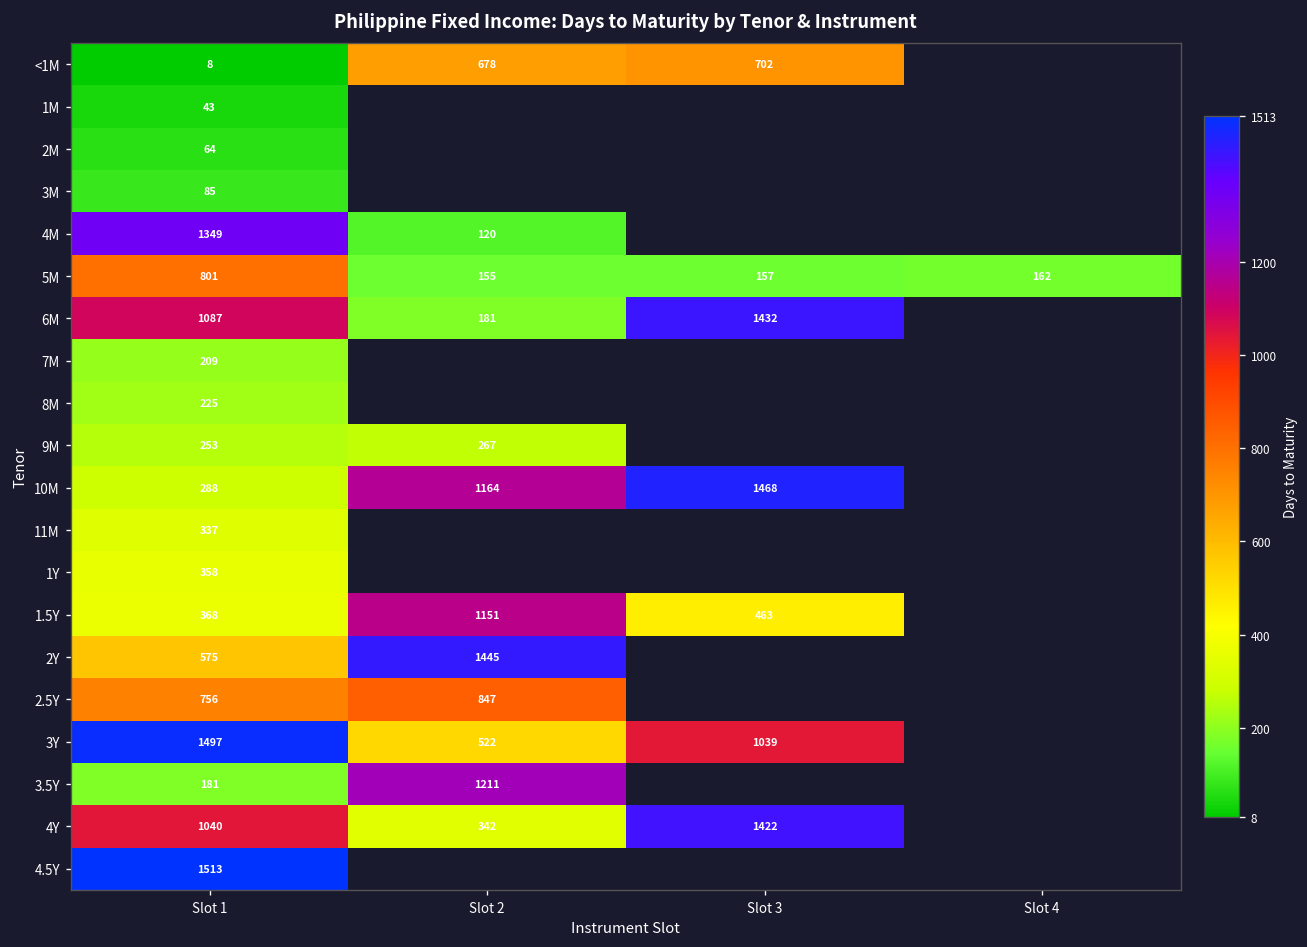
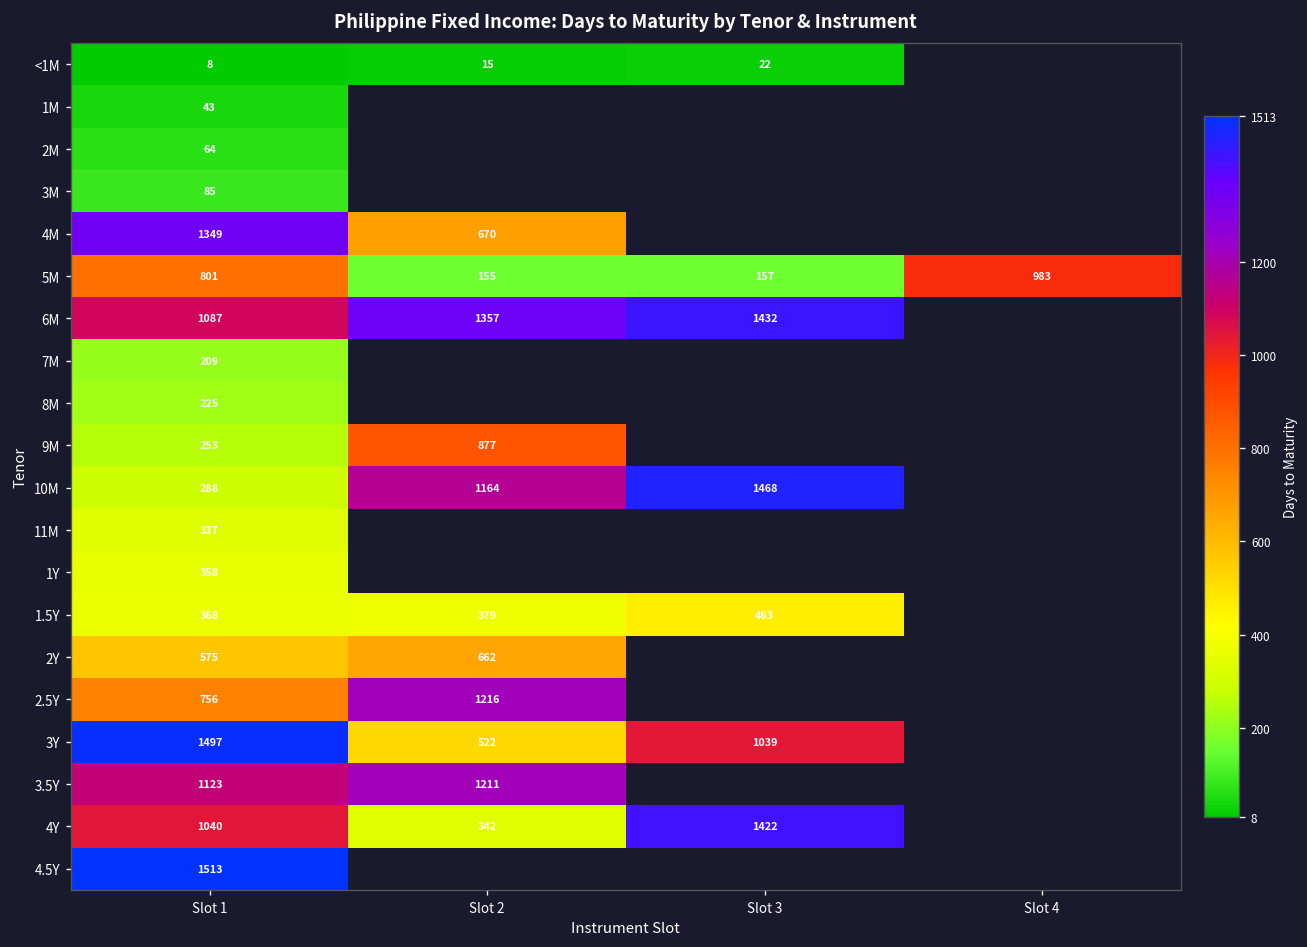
<1M, Slot 2: 678 -> 15
<1M, Slot 3: 702 -> 22
4M, Slot 2: 120 -> 670
5M, Slot 4: 162 -> 983
6M, Slot 2: 181 -> 1357
9M, Slot 2: 267 -> 877
1.5Y, Slot 2: 1151 -> 379
2Y, Slot 2: 1445 -> 662
2.5Y, Slot 2: 847 -> 1216
3.5Y, Slot 1: 181 -> 1123
